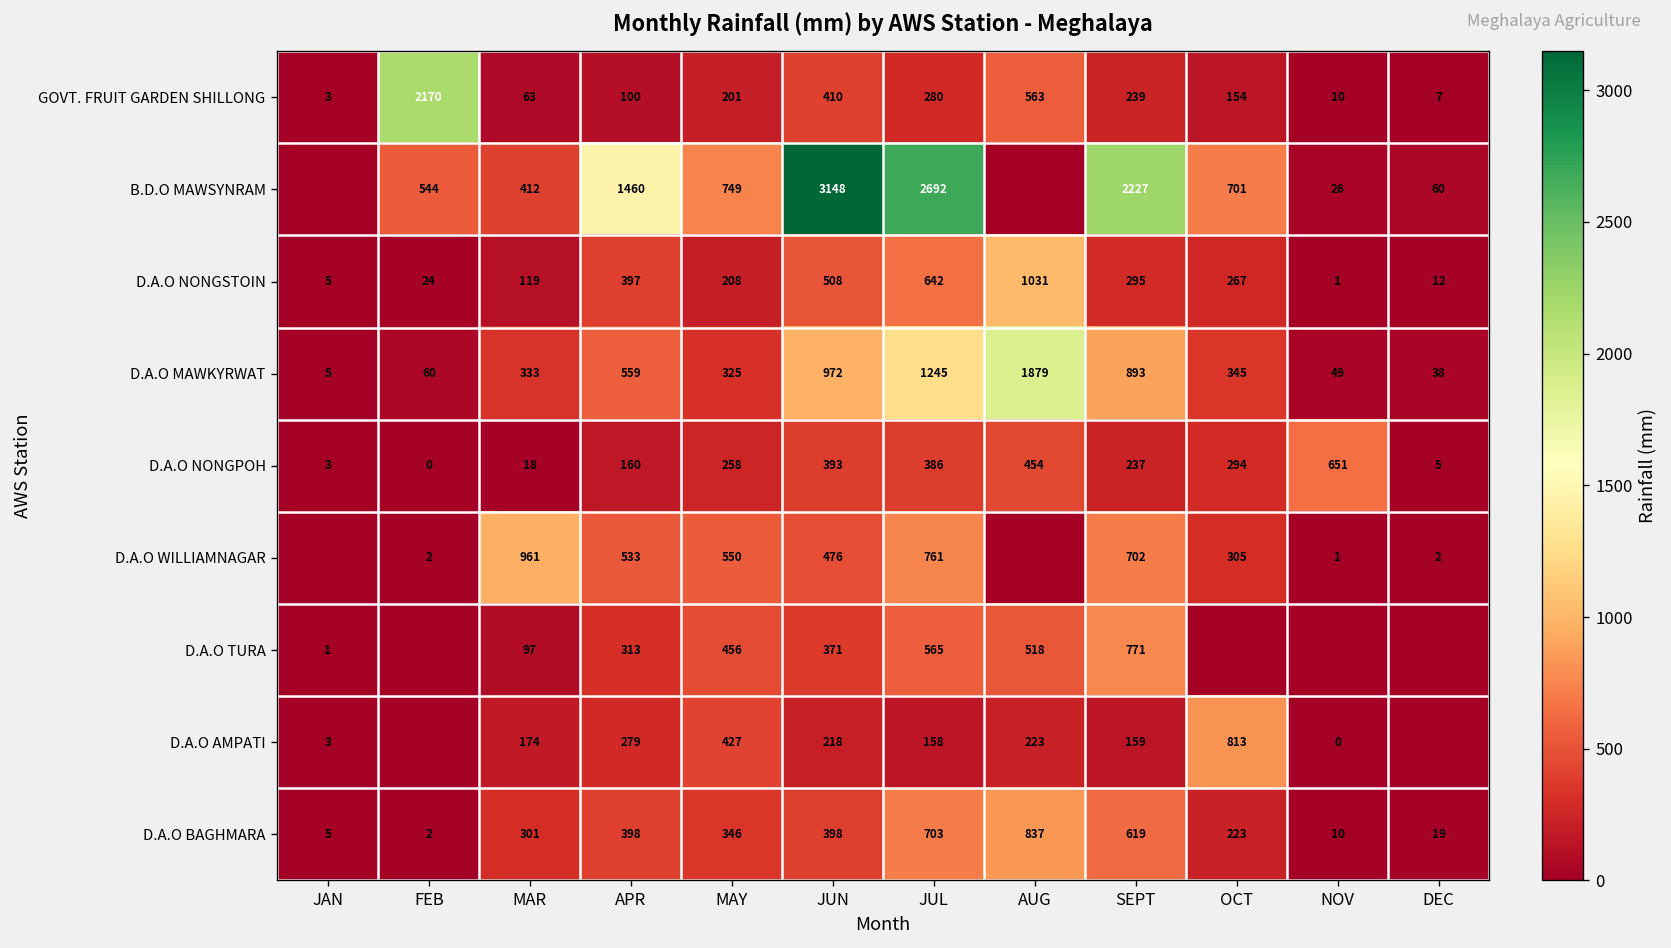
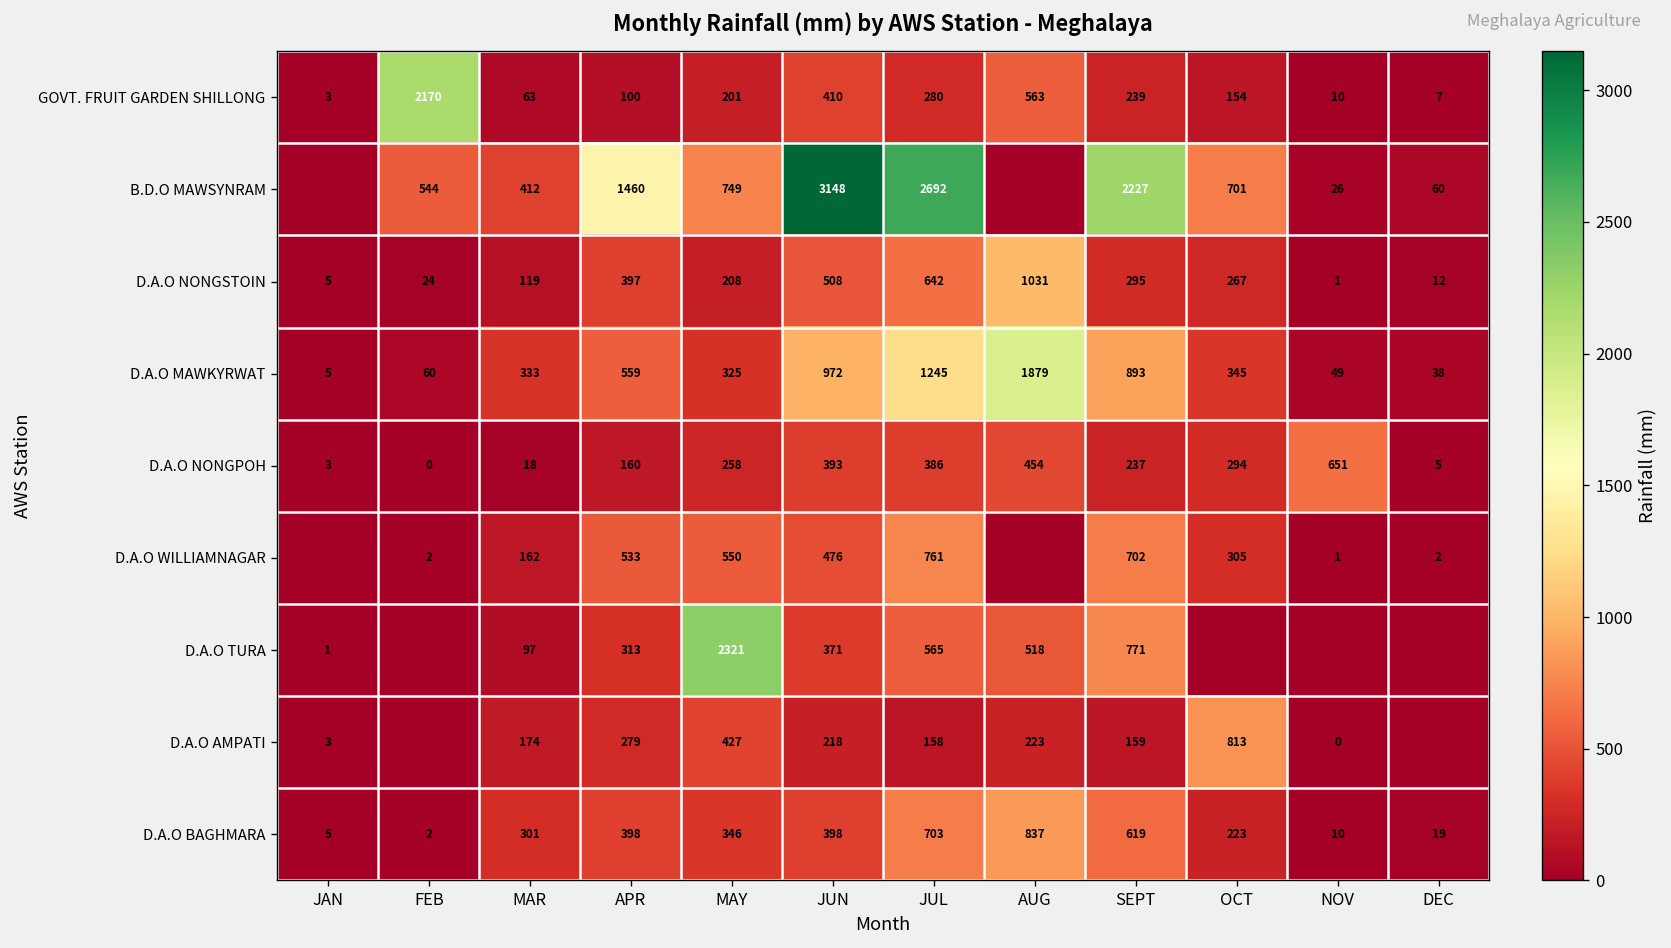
D.A.O WILLIAMNAGAR, MAR: 961 -> 162
D.A.O TURA, MAY: 456 -> 2321
